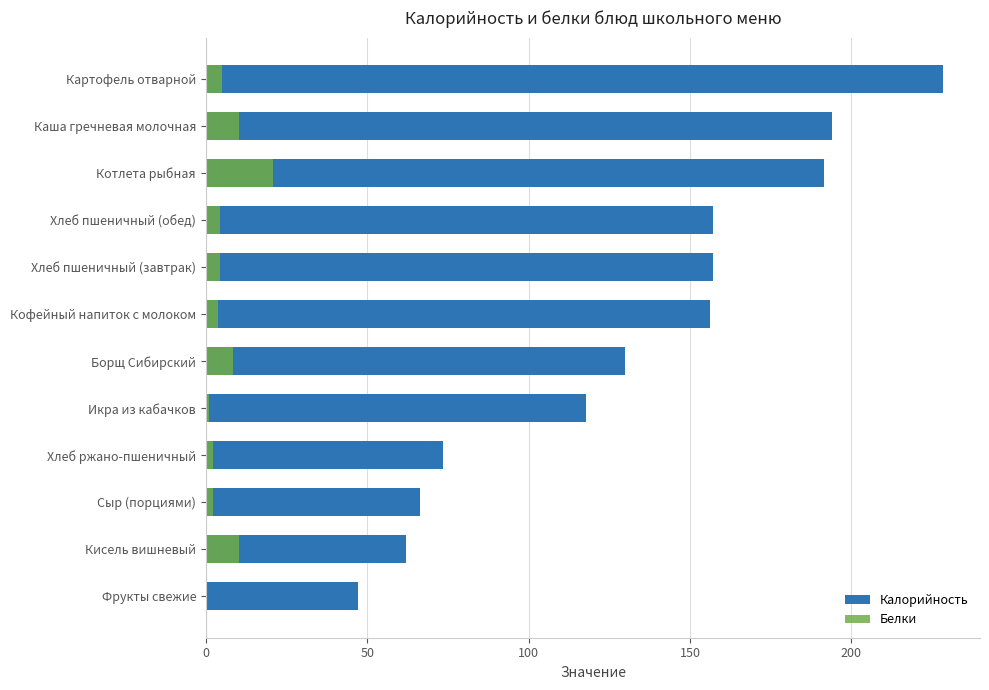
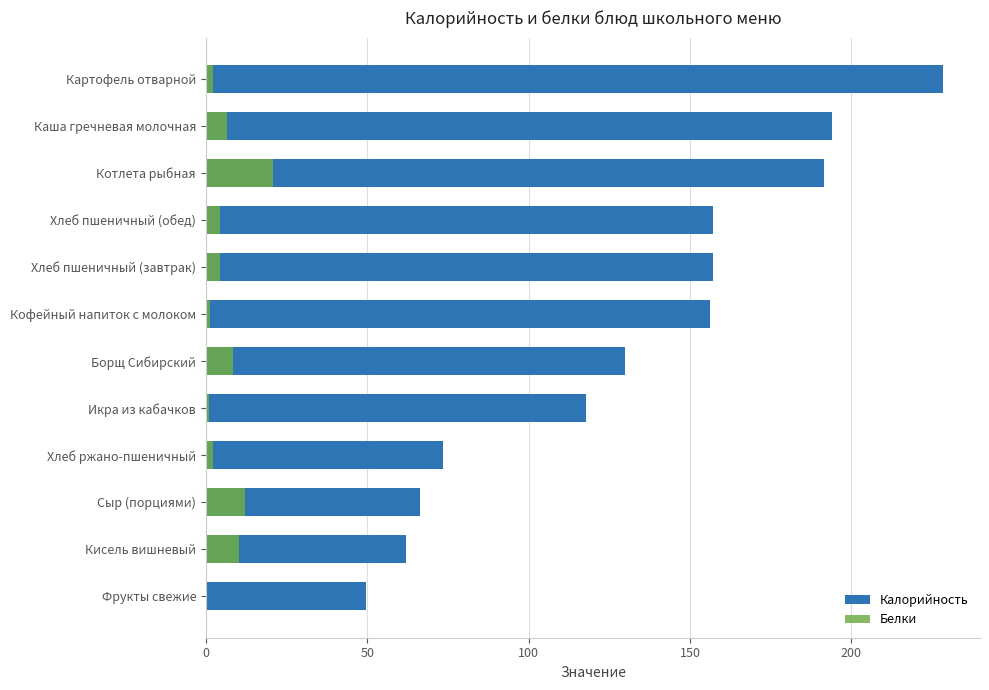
Белки, Картофель отварной: 5 -> 2
Белки, Каша гречневая молочная: 10 -> 6
Белки, Кофейный напиток с молоком: 4 -> 1
Белки, Сыр (порциями): 2 -> 12
Калорийность, Фрукты свежие: 47 -> 50
